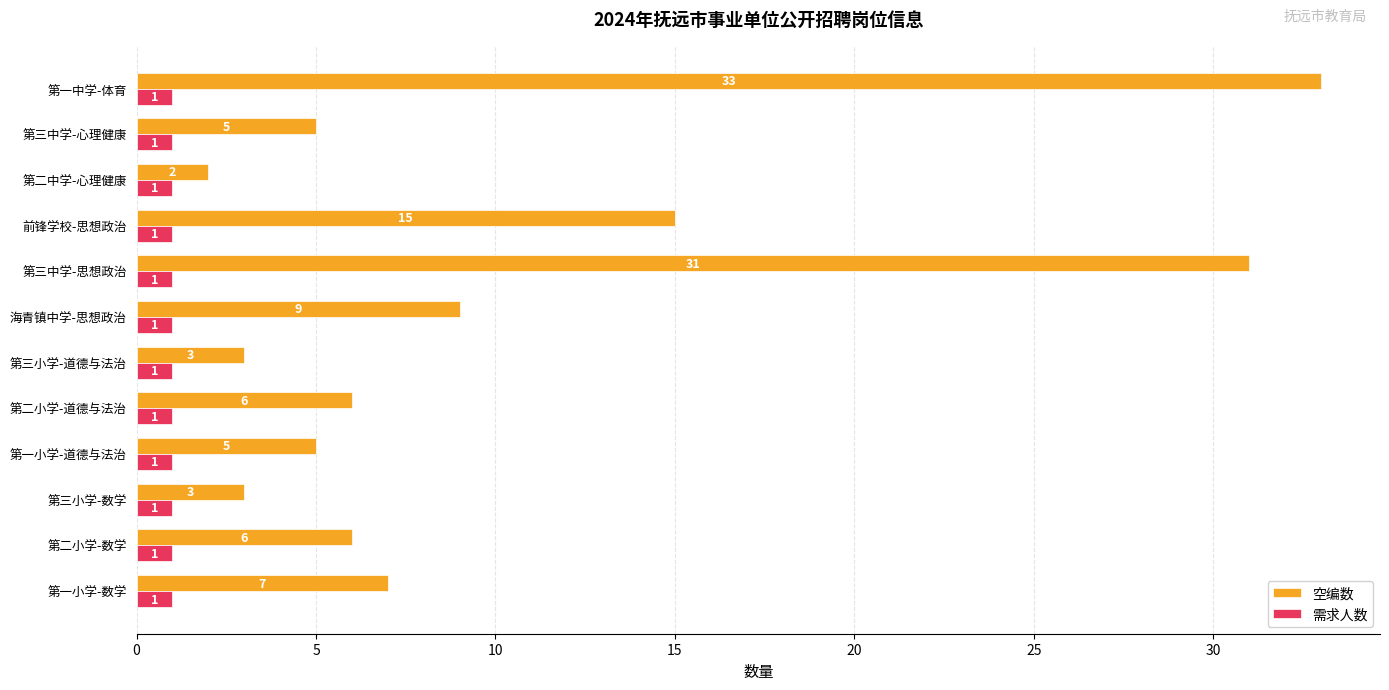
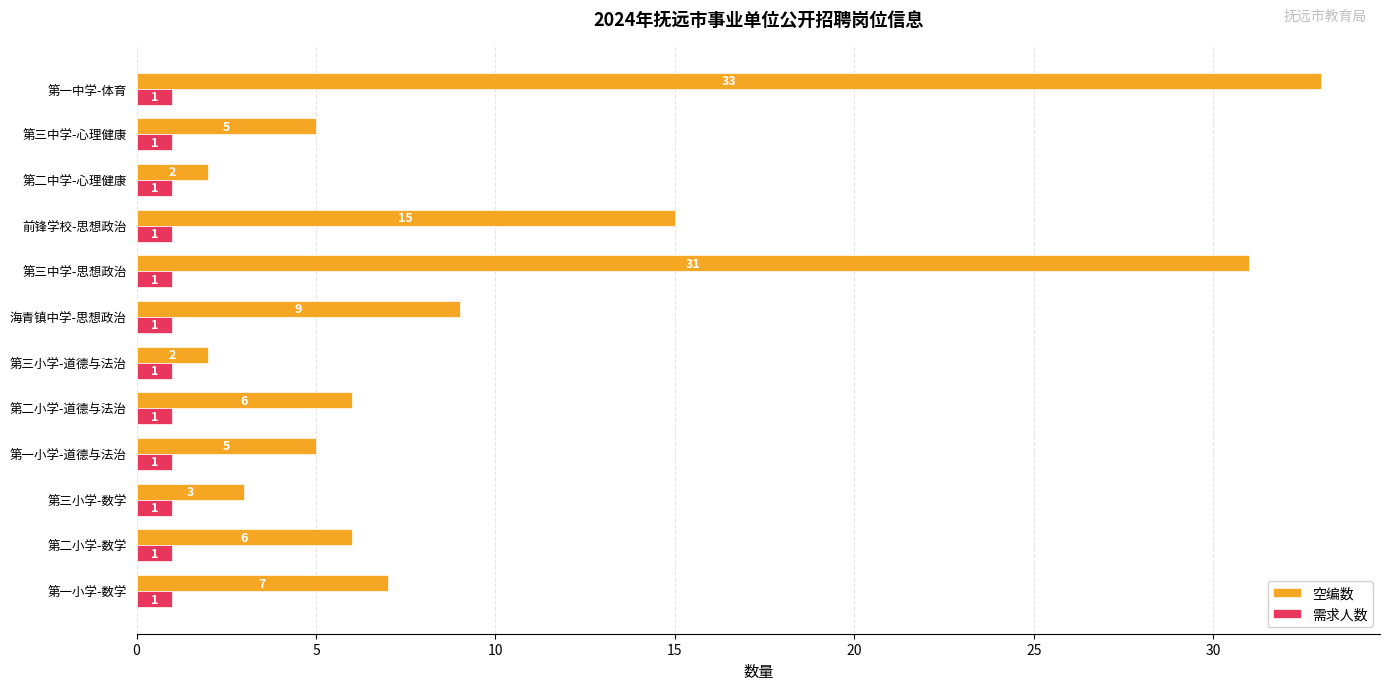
空编数, 第三小学-道德与法治: 3 -> 2
